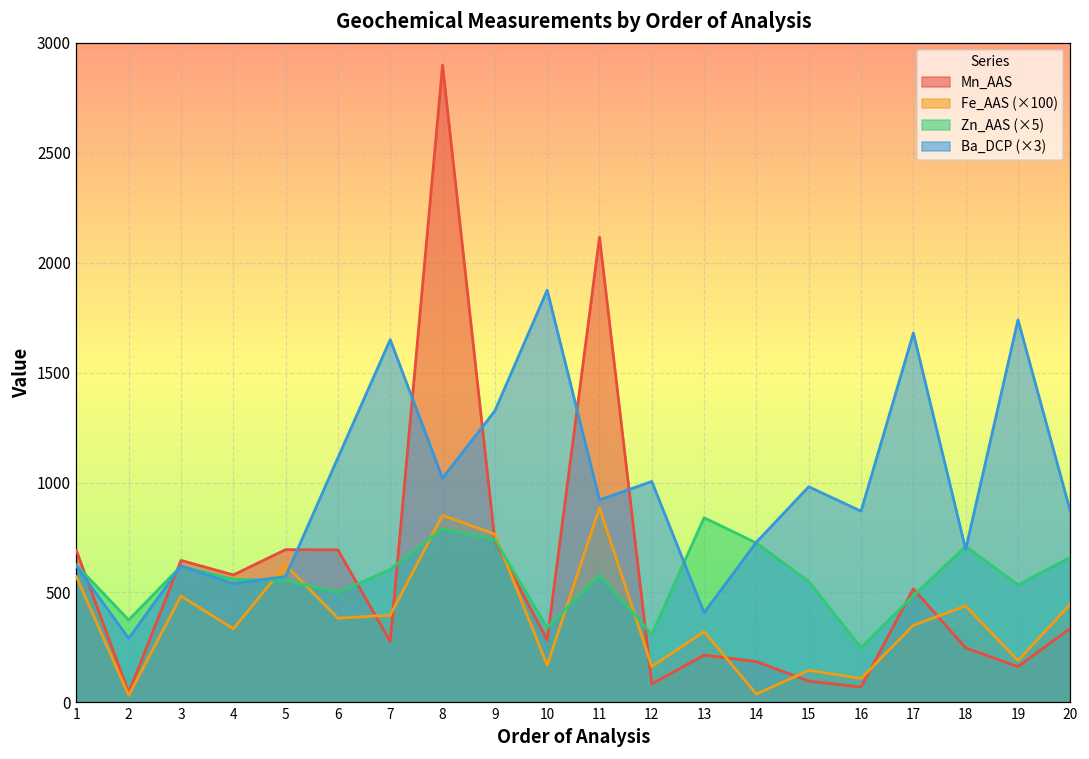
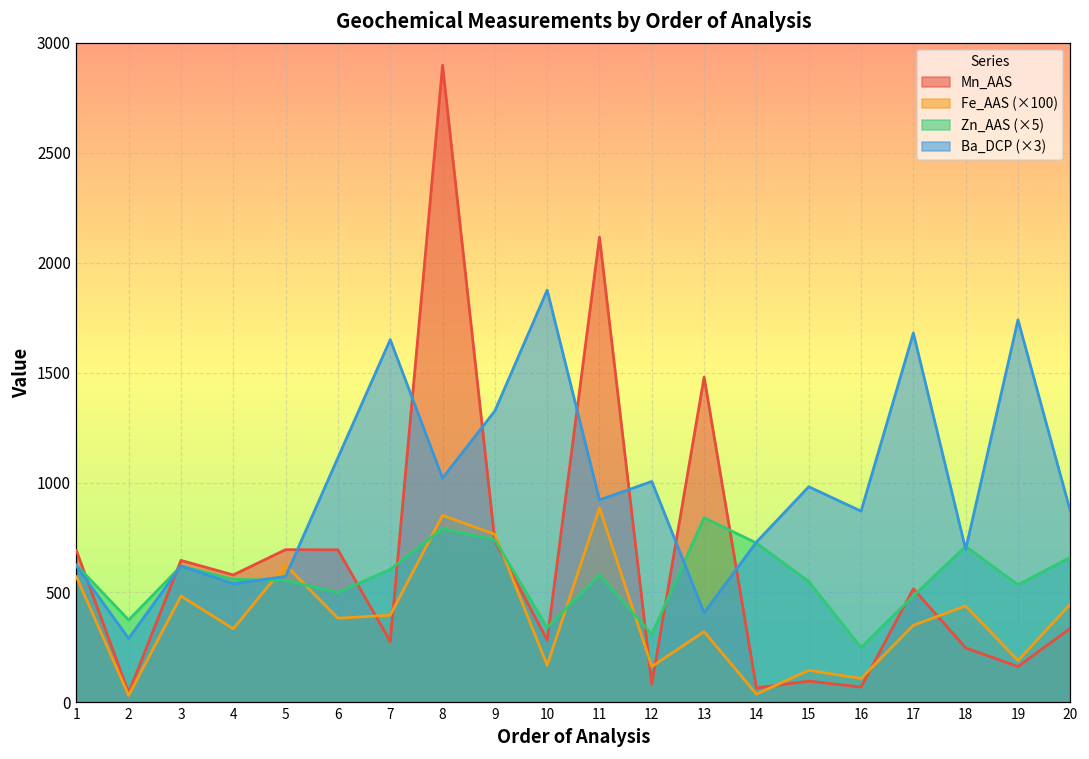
Mn_AAS, 13: 220 -> 1480
Mn_AAS, 14: 190 -> 70
